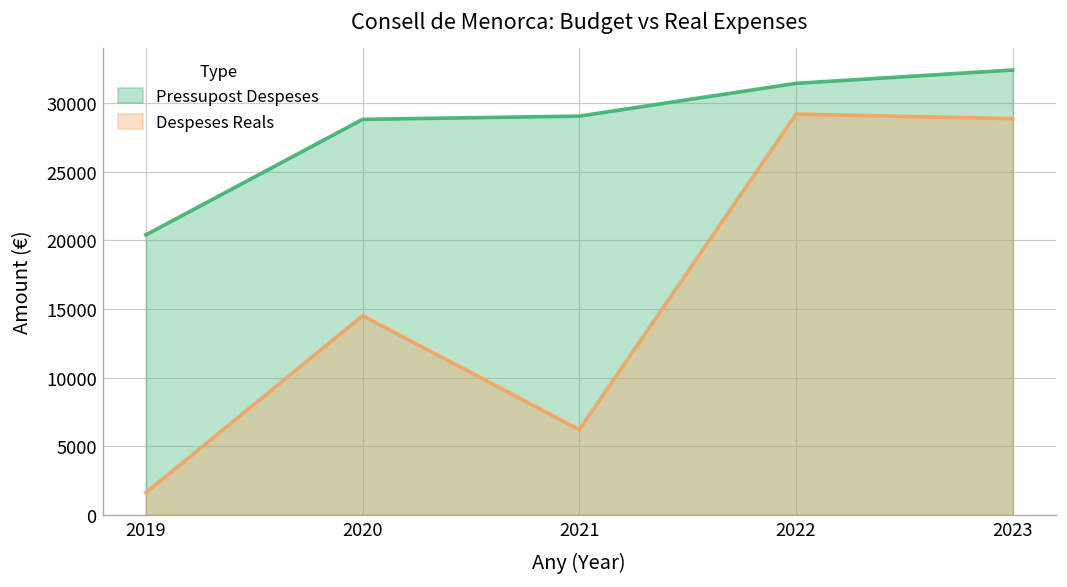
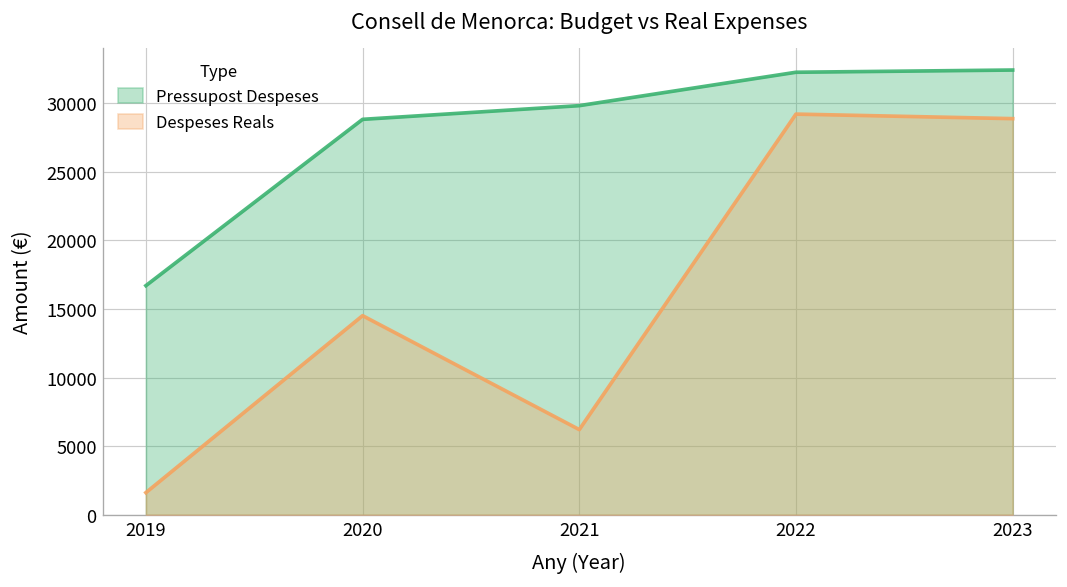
Pressupost Despeses, 2019: 20400 -> 16700
Pressupost Despeses, 2021: 29100 -> 29800
Pressupost Despeses, 2022: 31400 -> 32300
